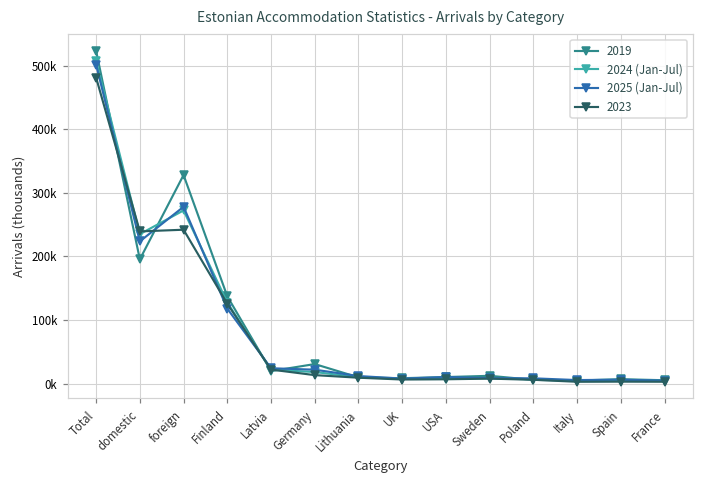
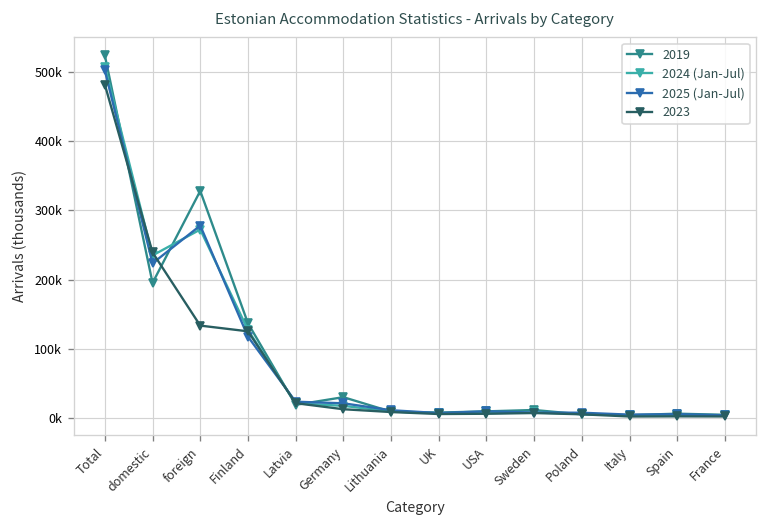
2023, foreign: 240000 -> 130000
